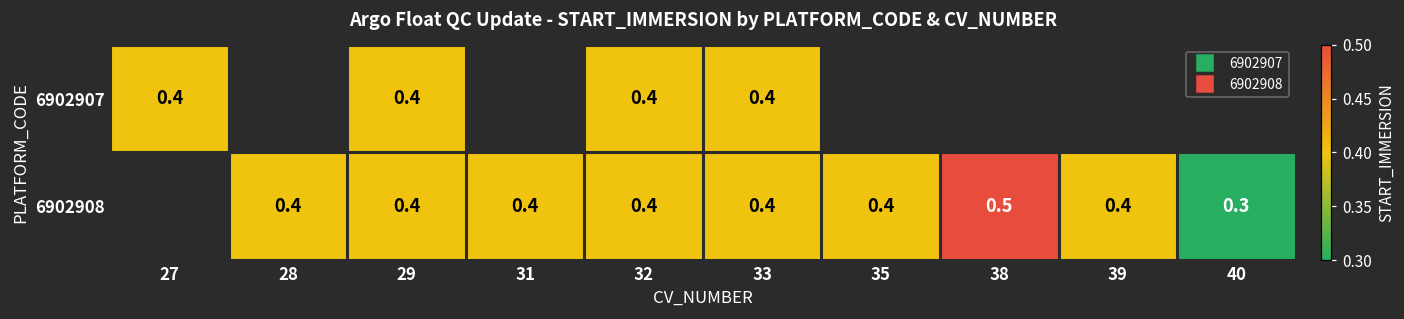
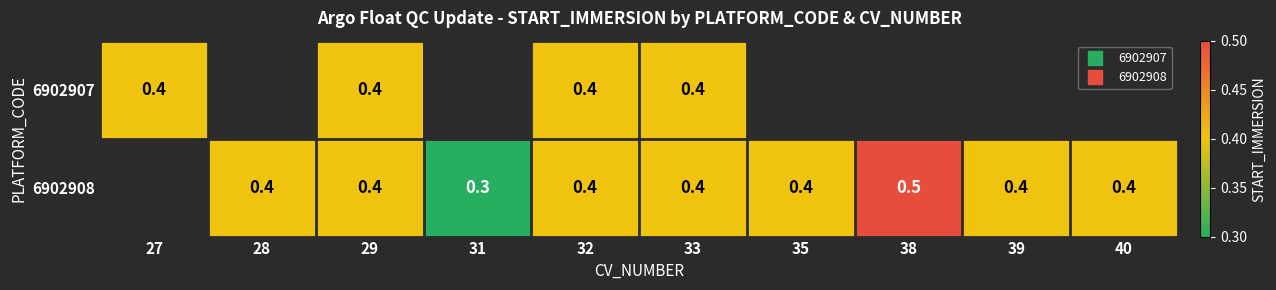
6902908, 31: 0.4 -> 0.3
6902908, 40: 0.3 -> 0.4
